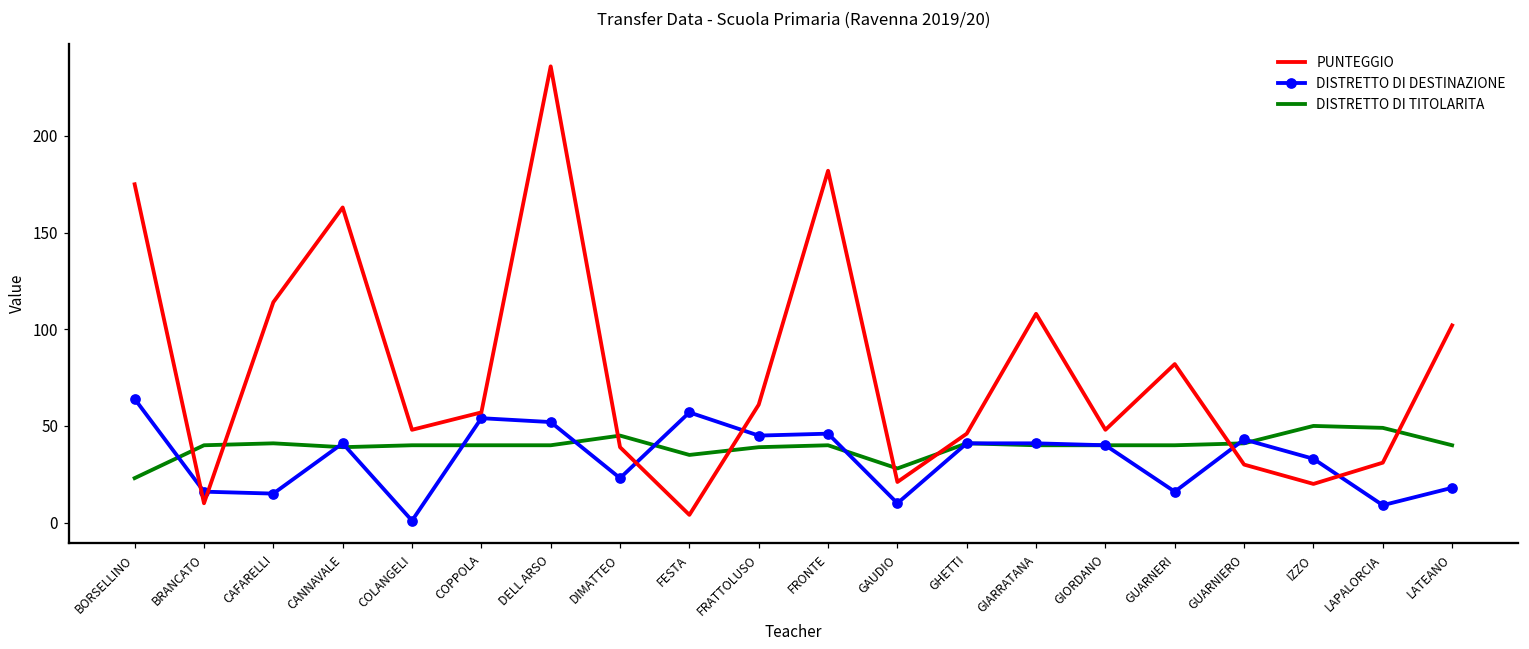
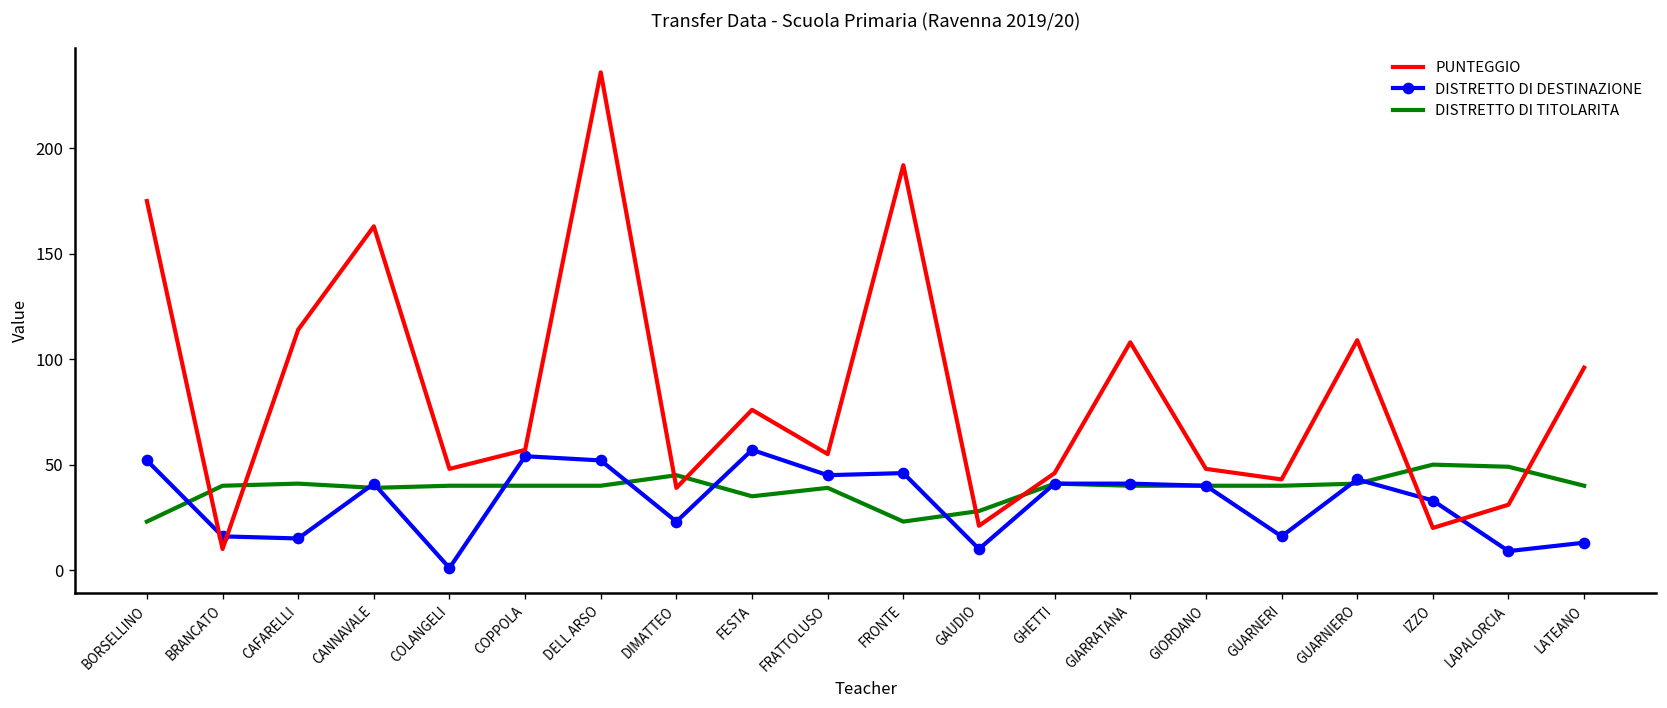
DISTRETTO DI DESTINAZIONE, BORSELLINO: 64 -> 52
PUNTEGGIO, FESTA: 4 -> 76
PUNTEGGIO, FRATTOLUSO: 61 -> 55
PUNTEGGIO, FRONTE: 182 -> 192
DISTRETTO DI TITOLARITA, FRONTE: 40 -> 23
PUNTEGGIO, GUARNERI: 82 -> 43
PUNTEGGIO, GUARNIERO: 30 -> 109
PUNTEGGIO, LATEANO: 102 -> 96
DISTRETTO DI DESTINAZIONE, LATEANO: 18 -> 13
